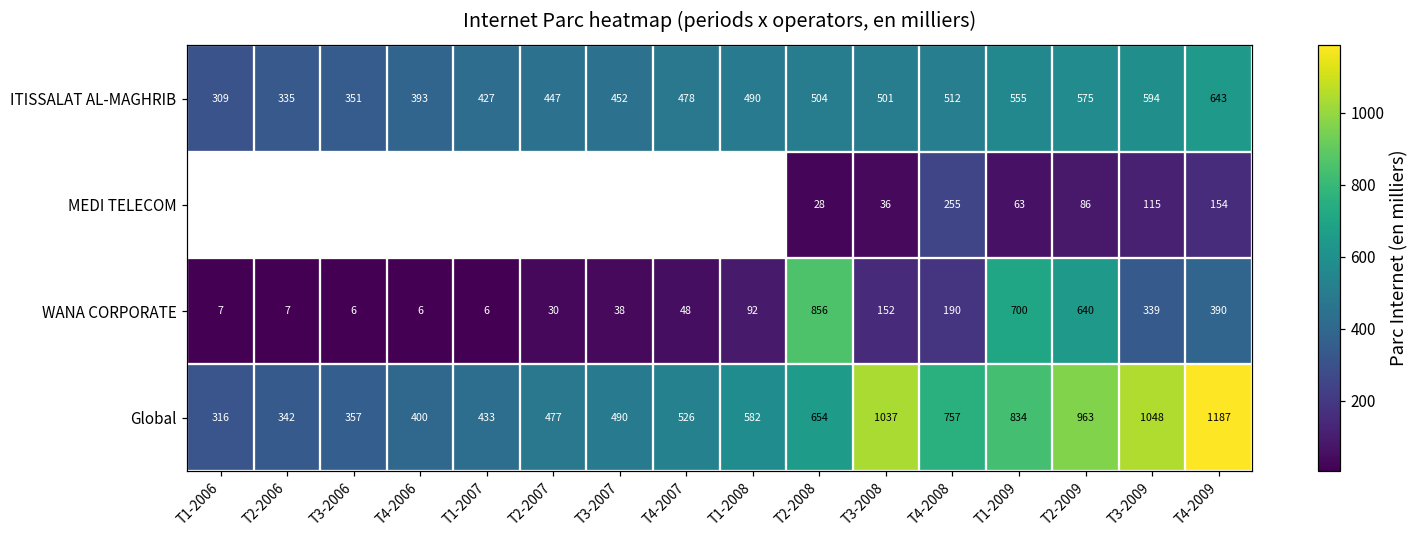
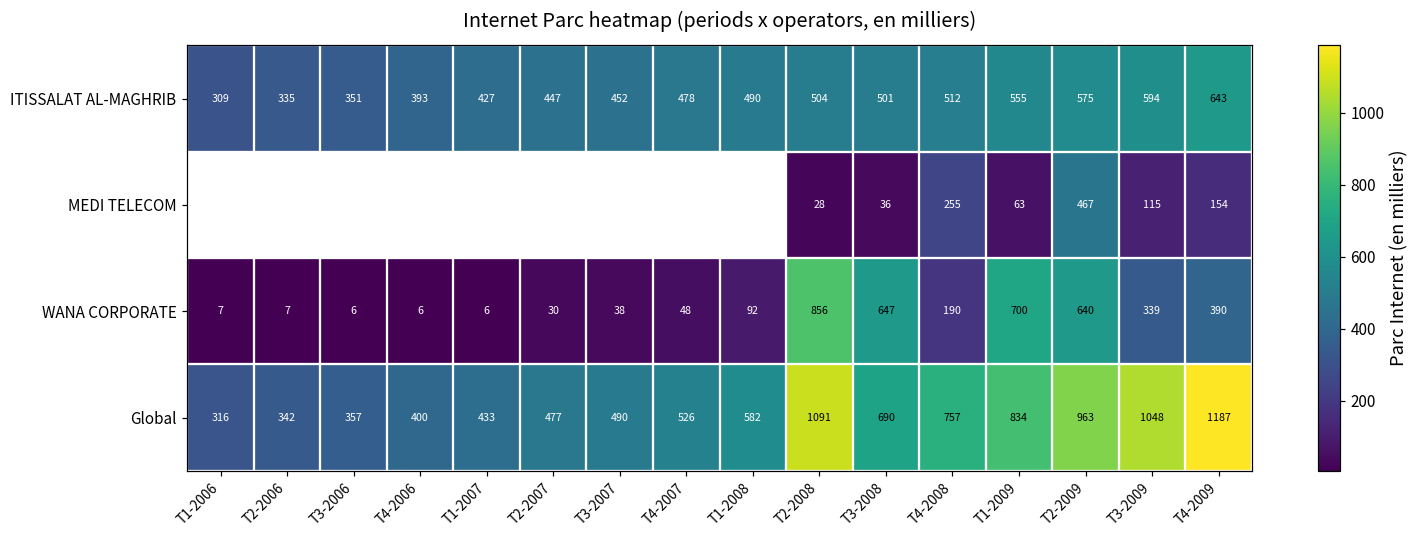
MEDI TELECOM, T2-2009: 86 -> 467
WANA CORPORATE, T3-2008: 152 -> 647
Global, T2-2008: 654 -> 1091
Global, T3-2008: 1037 -> 690
